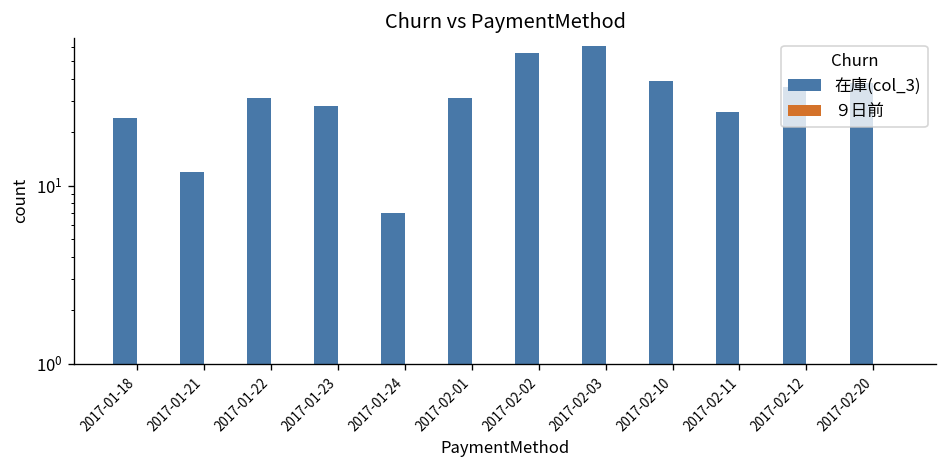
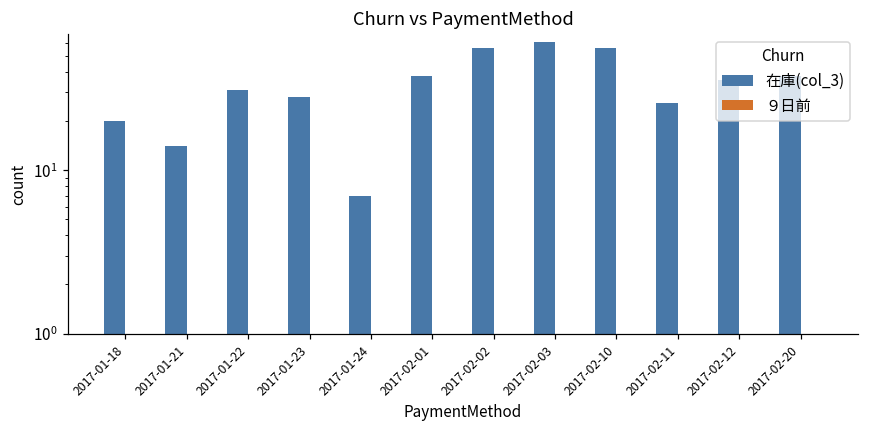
在庫(col_3), 2017-01-18: 24 -> 20
在庫(col_3), 2017-01-21: 12 -> 14
在庫(col_3), 2017-02-01: 31 -> 38
在庫(col_3), 2017-02-10: 39 -> 56
